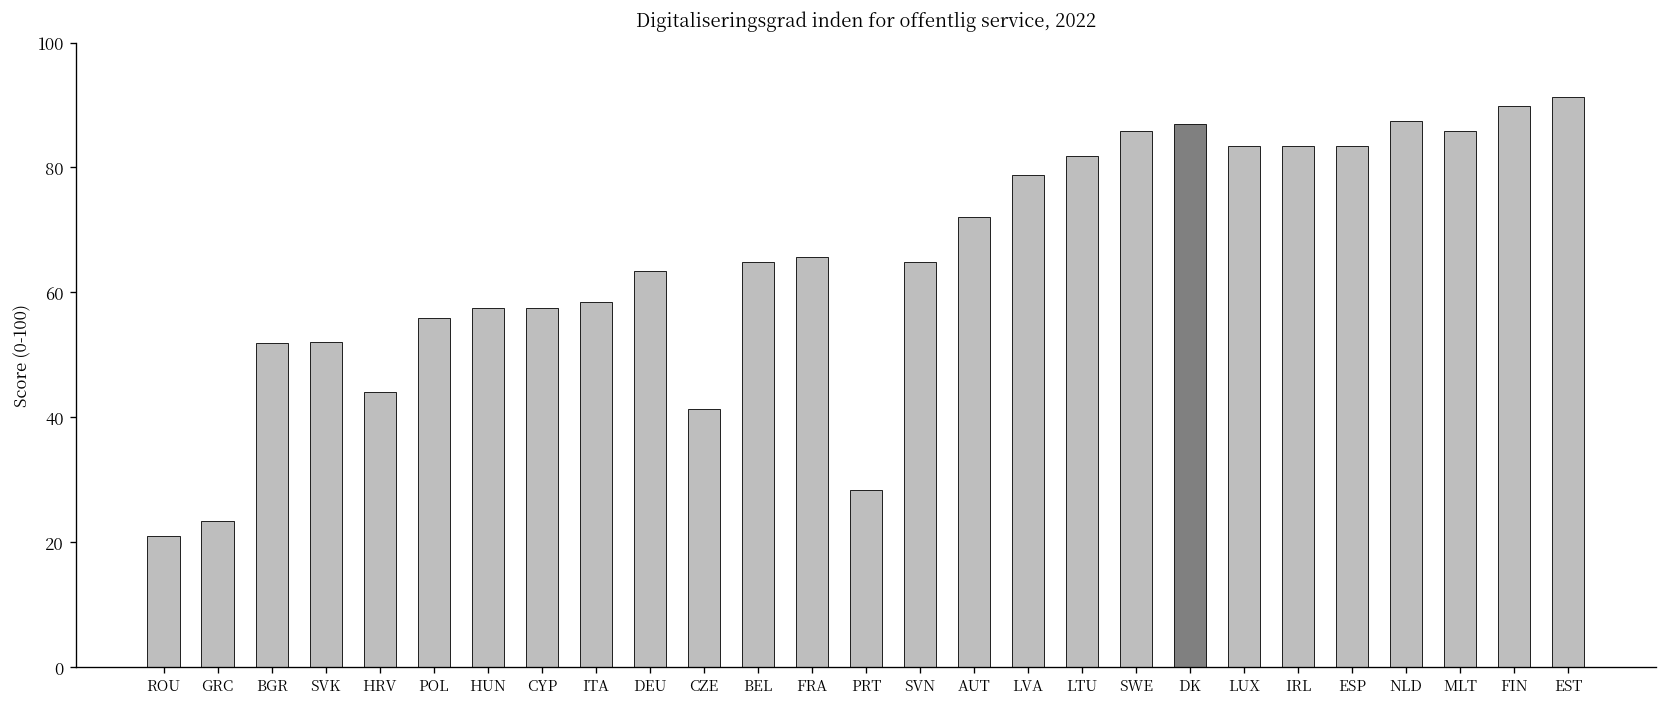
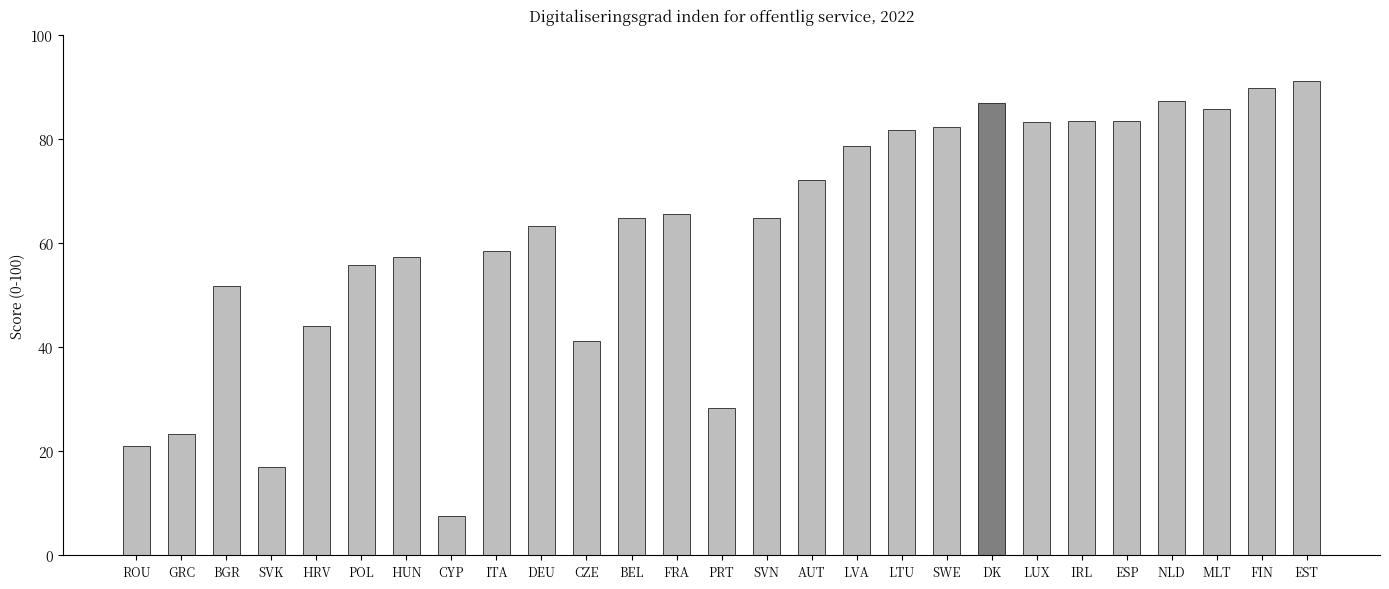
SVK: 52 -> 17
CYP: 58 -> 8
SWE: 86 -> 82
